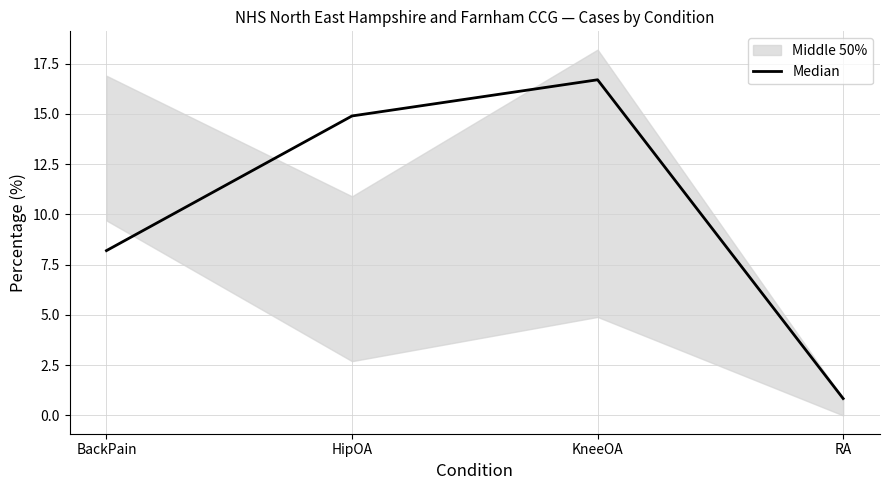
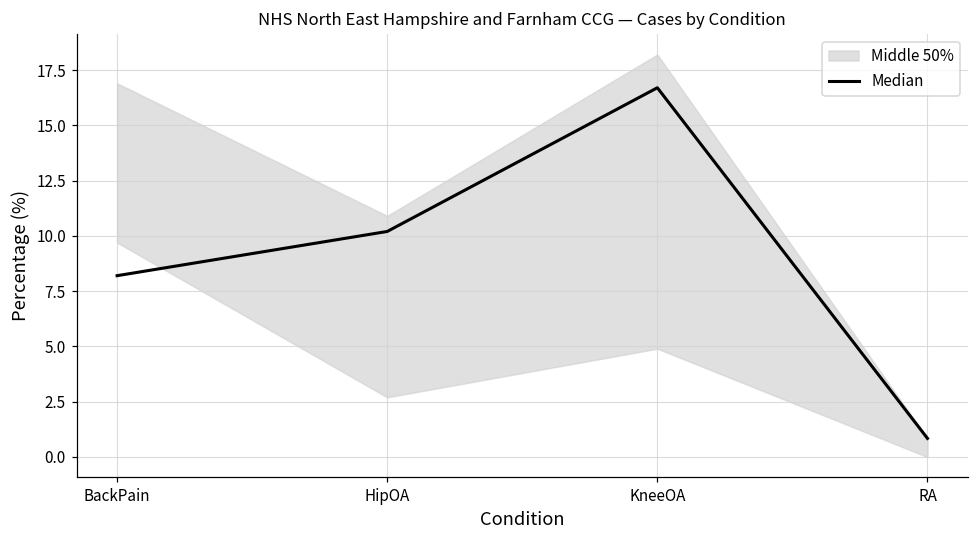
Median, HipOA: 14.9 -> 10.2
